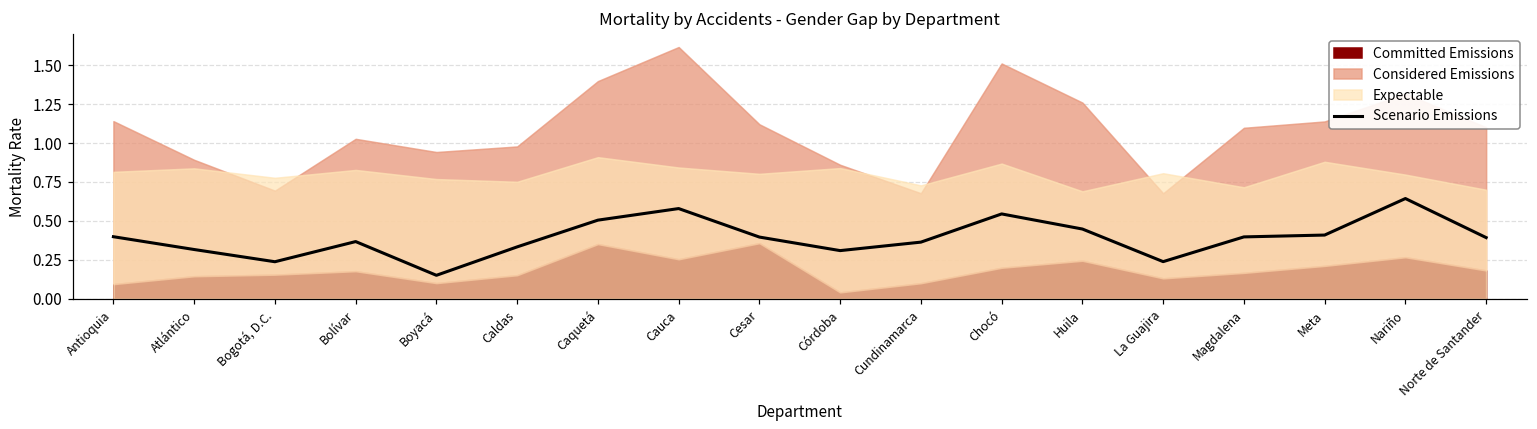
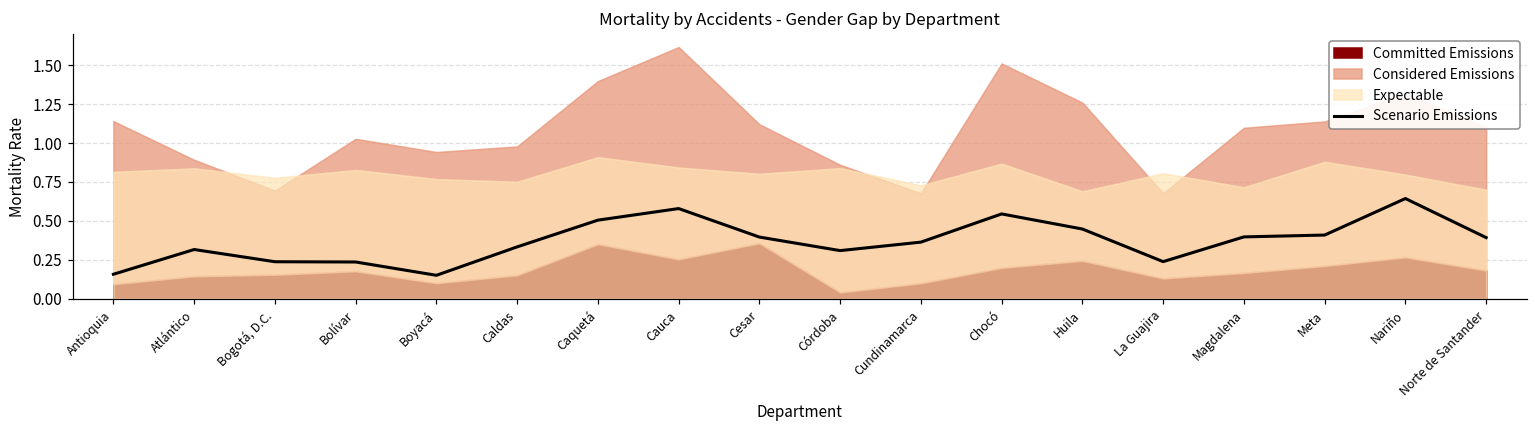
Scenario Emissions, Antioquia: 0.40 -> 0.16
Scenario Emissions, Bolívar: 0.37 -> 0.24
